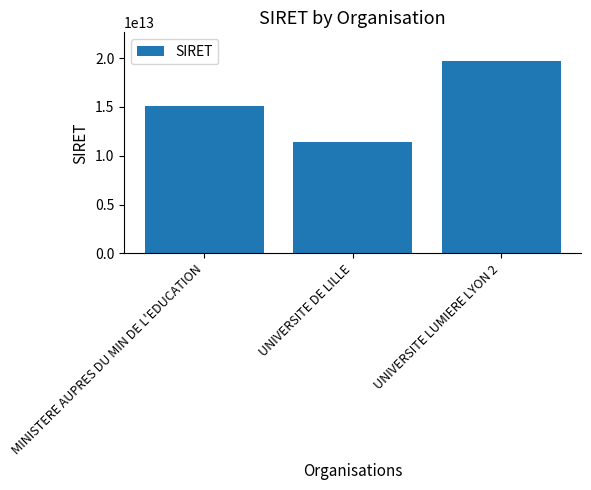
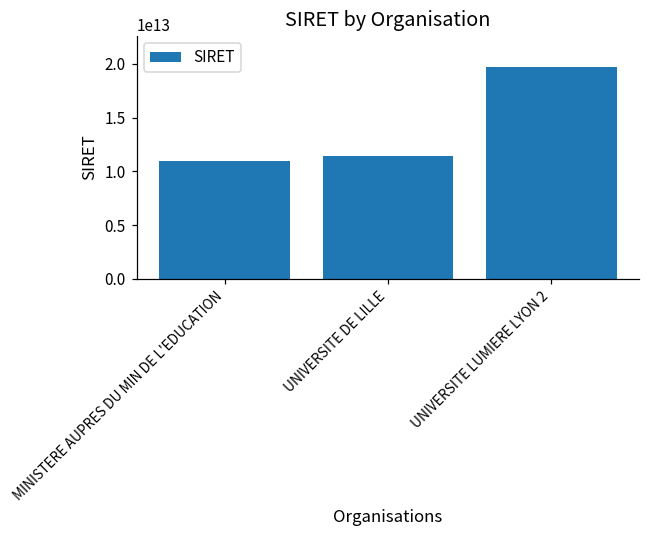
MINISTERE AUPRES DU MIN DE L'EDUCATION: 15000000000000 -> 11000000000000
